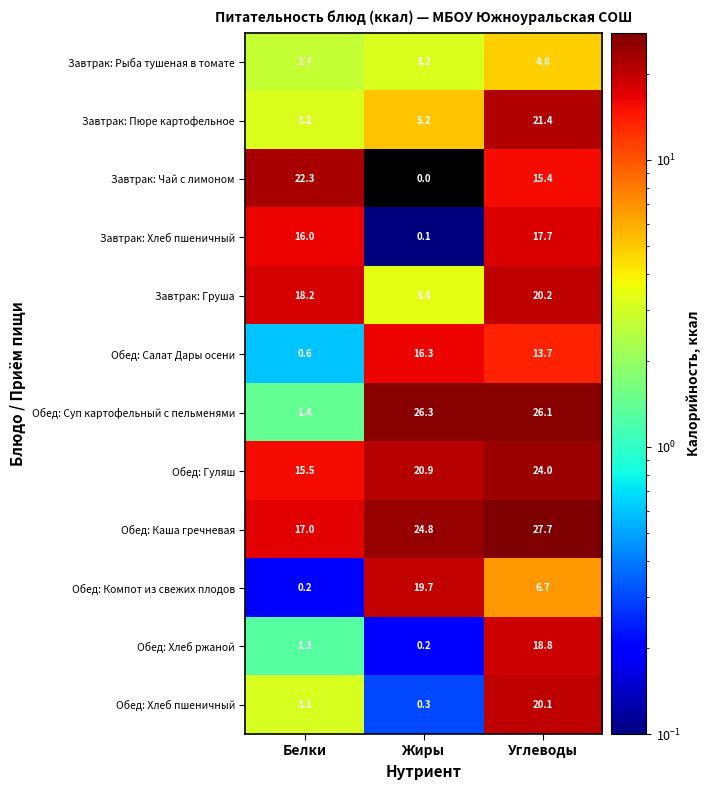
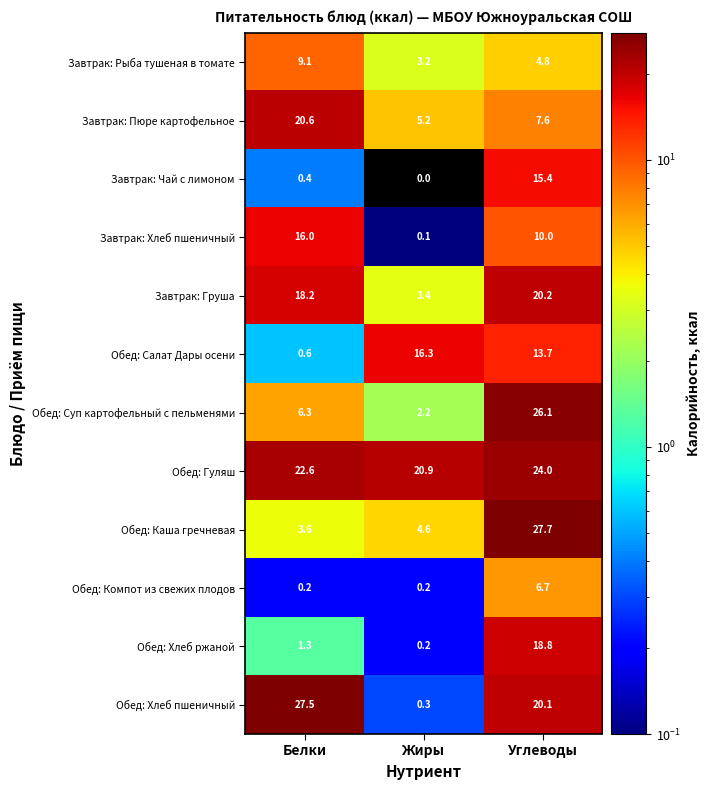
Завтрак: Рыба тушеная в томате, Белки: 2.7 -> 9.1
Завтрак: Пюре картофельное, Белки: 3.2 -> 20.6
Завтрак: Пюре картофельное, Углеводы: 21.4 -> 7.6
Завтрак: Чай с лимоном, Белки: 22.3 -> 0.4
Завтрак: Хлеб пшеничный, Углеводы: 17.7 -> 10.0
Обед: Суп картофельный с пельменями, Белки: 1.4 -> 6.3
Обед: Суп картофельный с пельменями, Жиры: 26.3 -> 2.2
Обед: Гуляш, Белки: 15.5 -> 22.6
Обед: Каша гречневая, Белки: 17.0 -> 3.6
Обед: Каша гречневая, Жиры: 24.8 -> 4.6
Обед: Компот из свежих плодов, Жиры: 19.7 -> 0.2
Обед: Хлеб пшеничный, Белки: 3.1 -> 27.5
